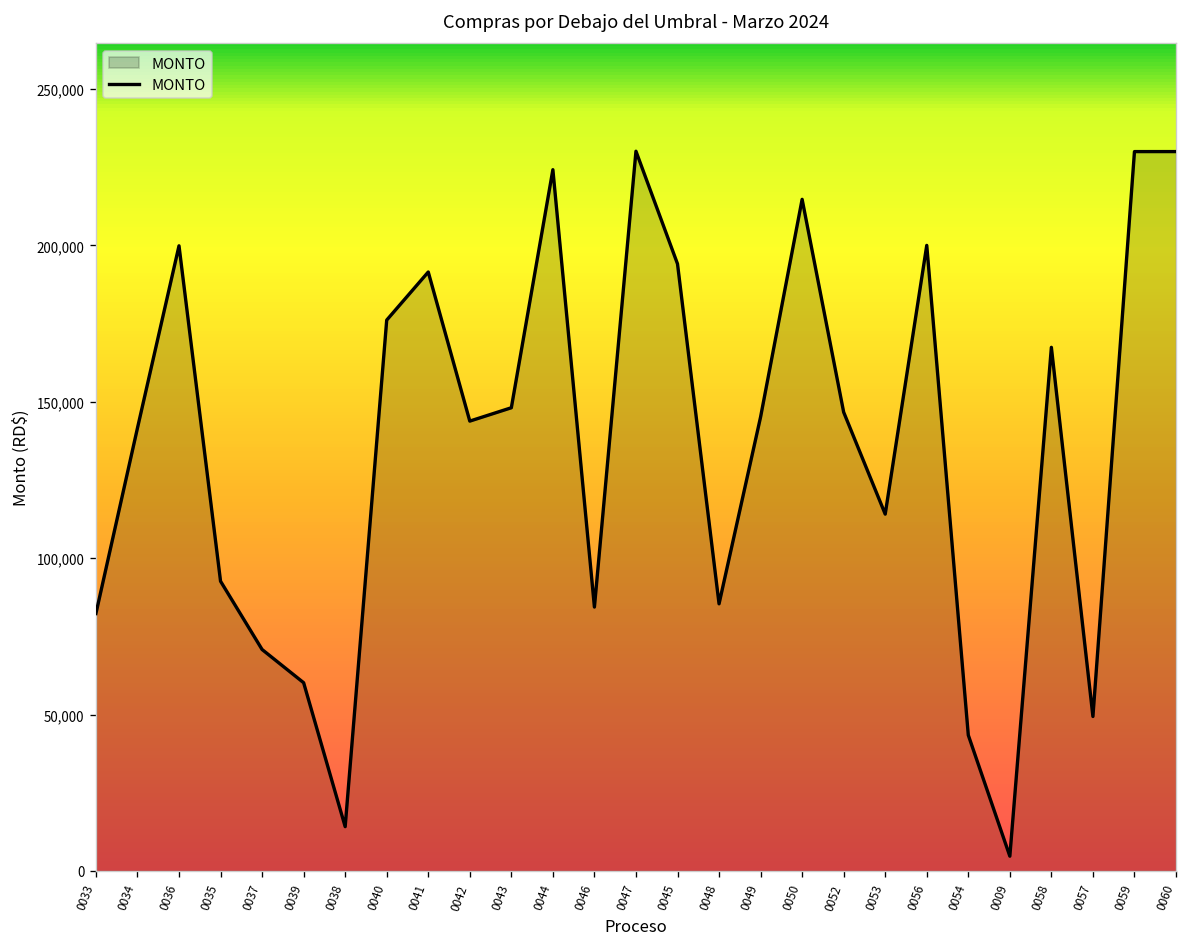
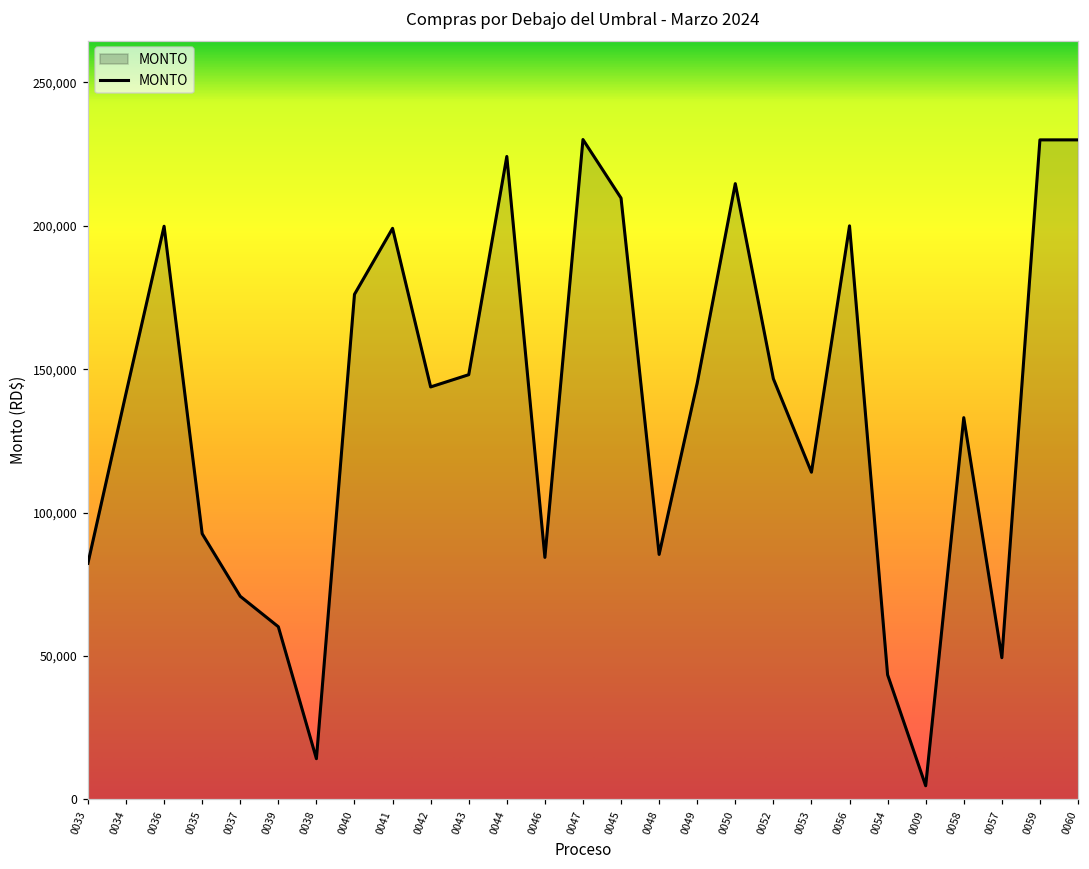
0041: 191,000 -> 199,000
0045: 194,000 -> 210,000
0058: 167,000 -> 133,000
